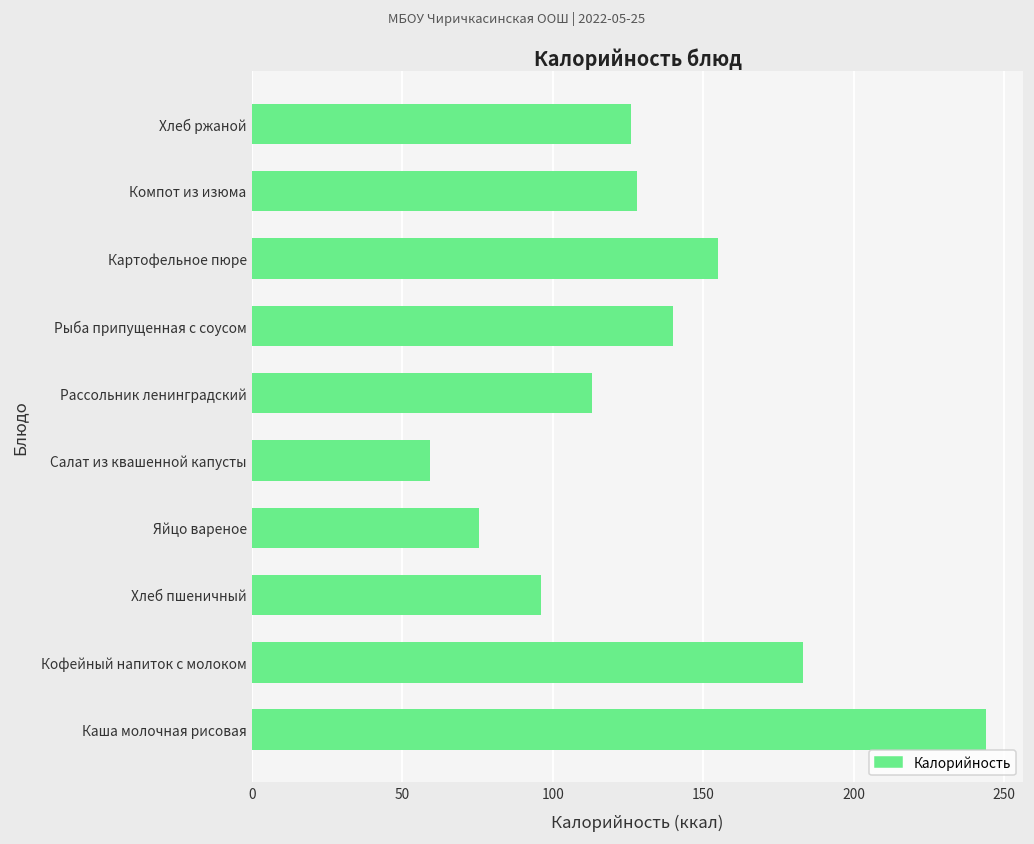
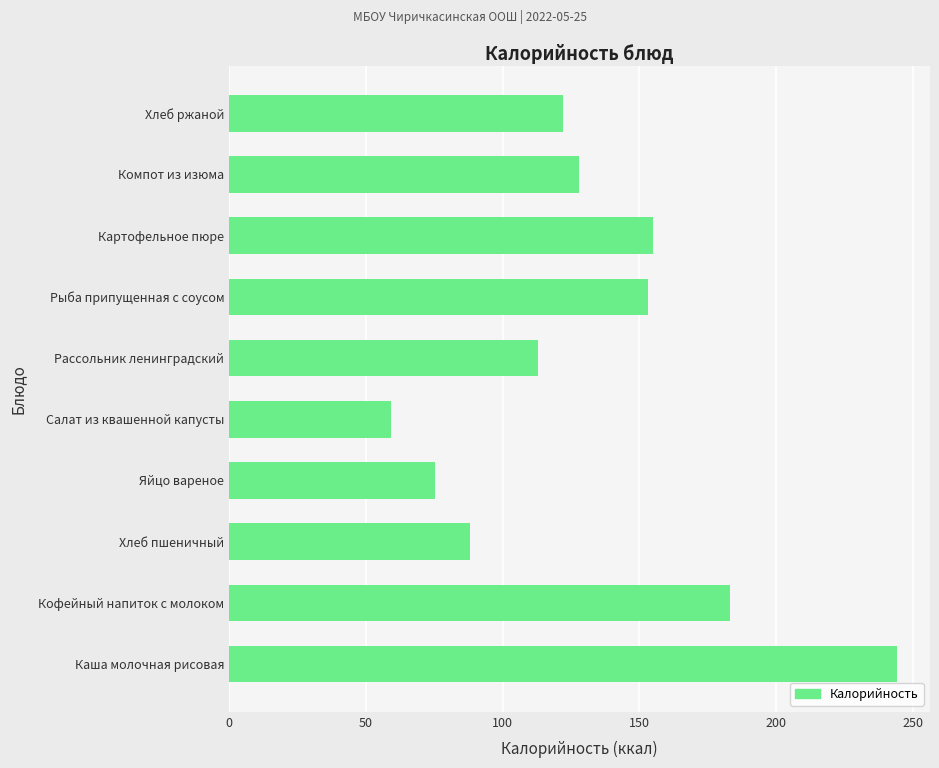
Хлеб ржаной: 126 -> 122
Рыба припущенная с соусом: 140 -> 153
Хлеб пшеничный: 96 -> 88
